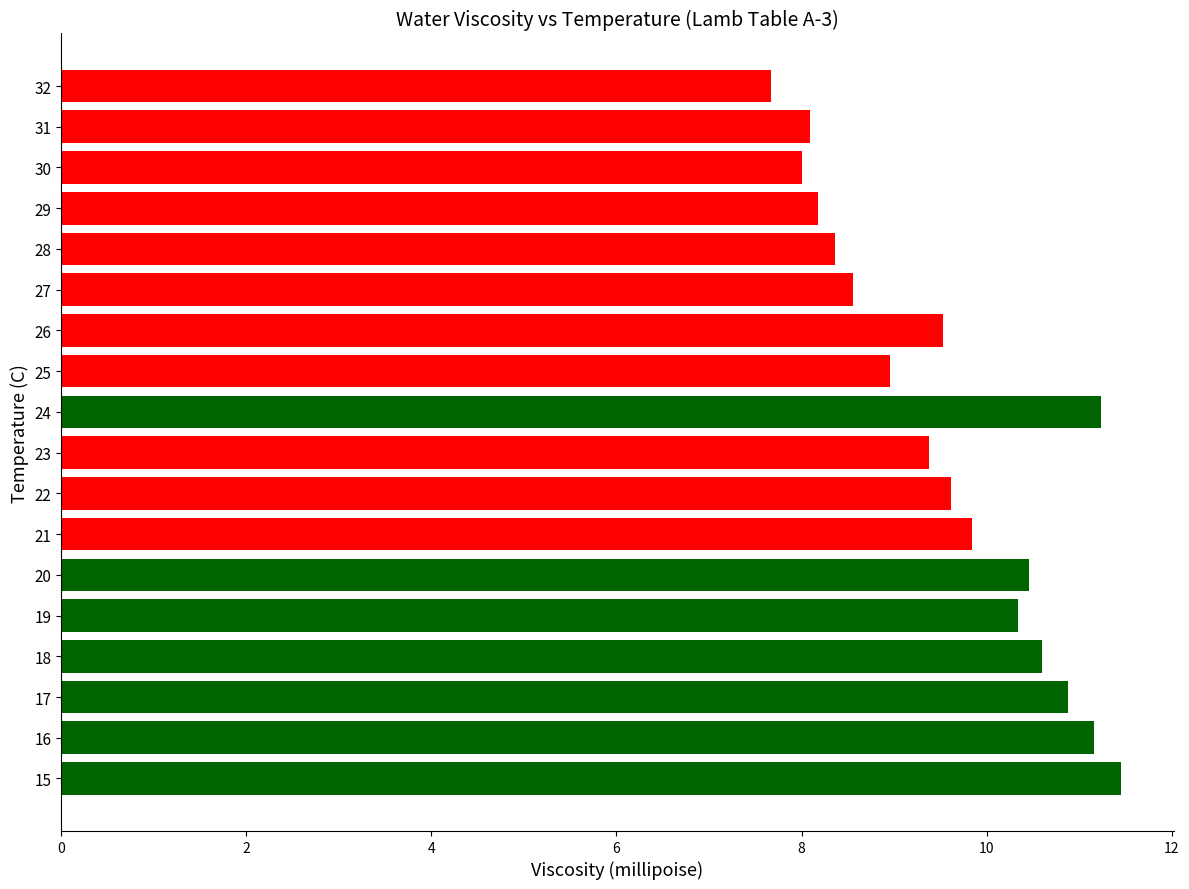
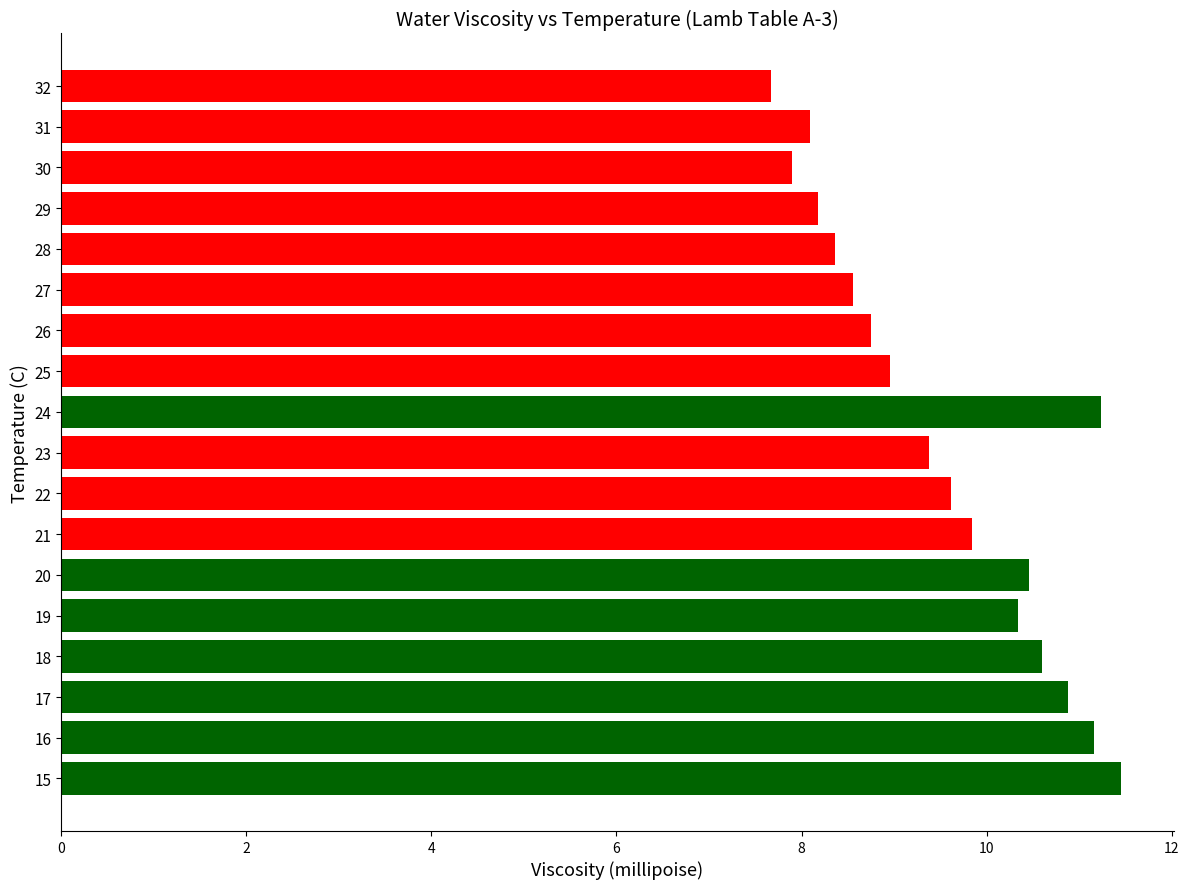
30: 8.0 -> 7.9
26: 9.5 -> 8.8
